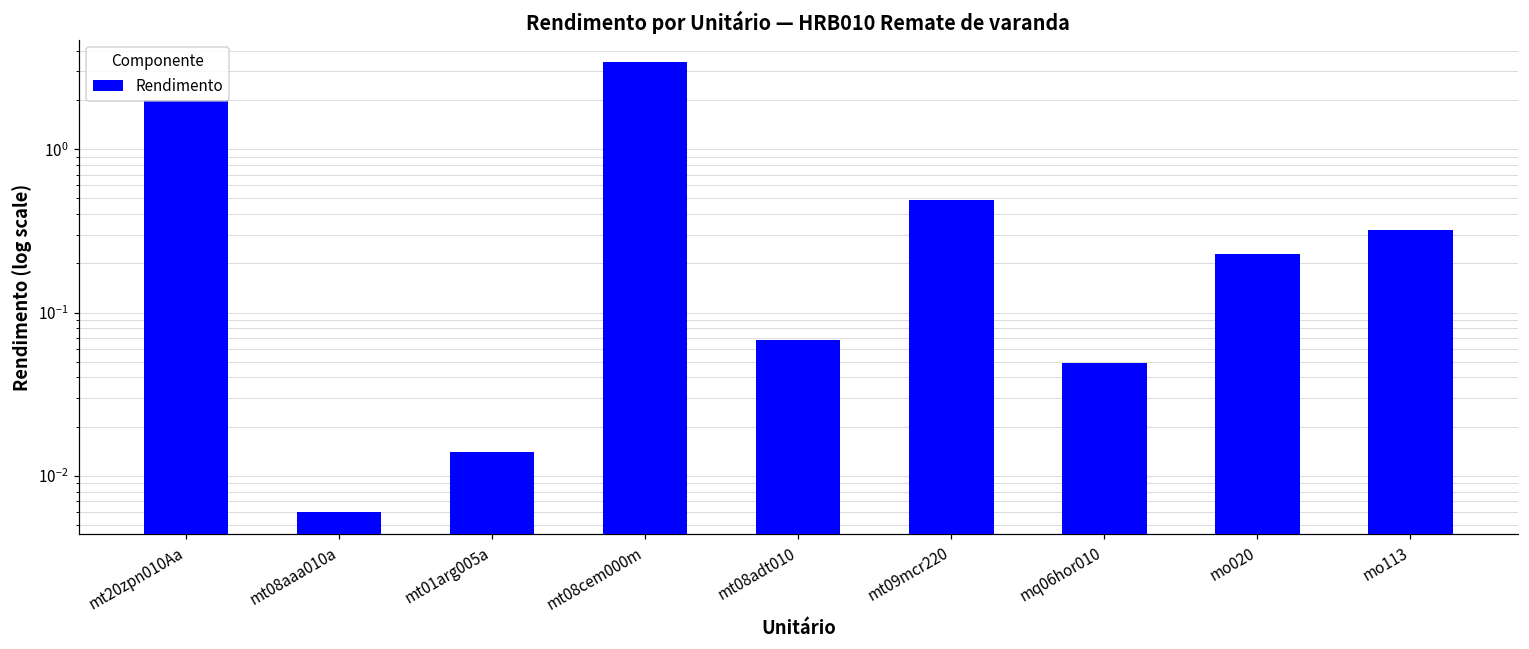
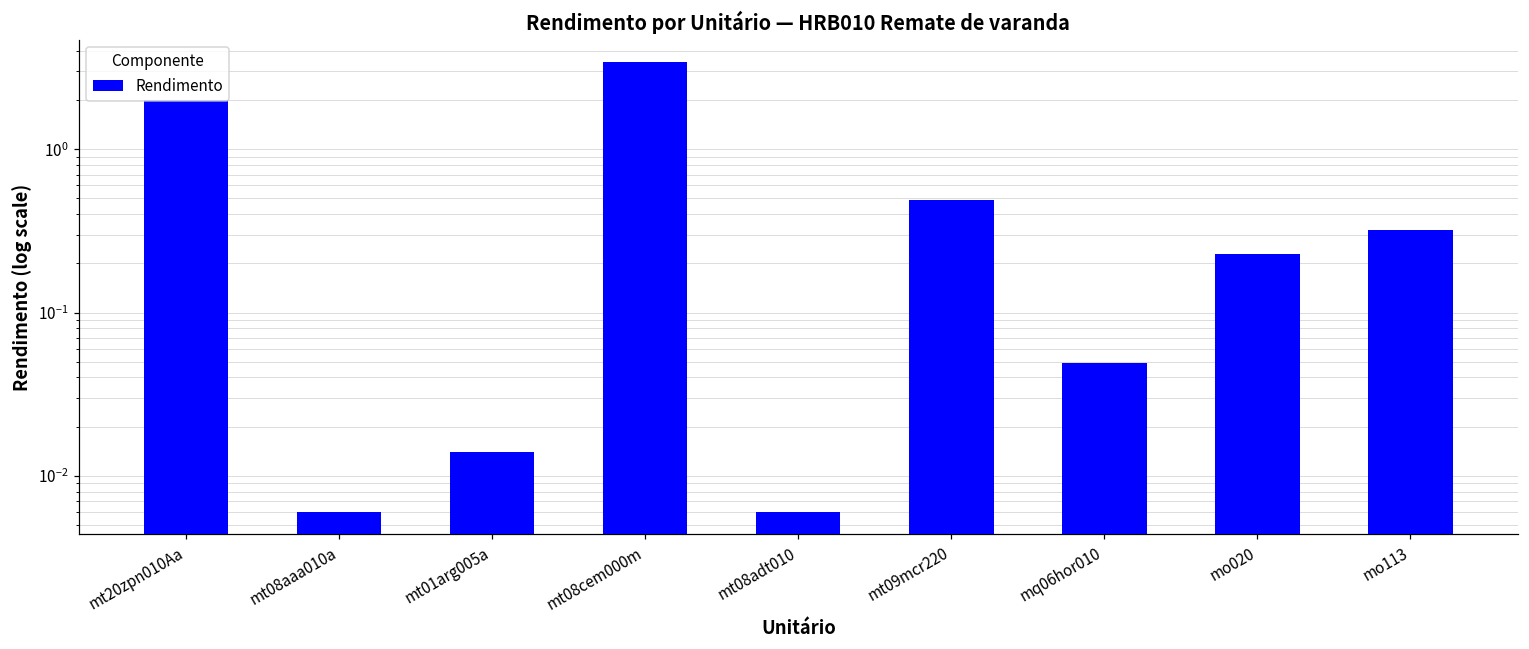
mt08adt010: 0.07 -> 0.006
